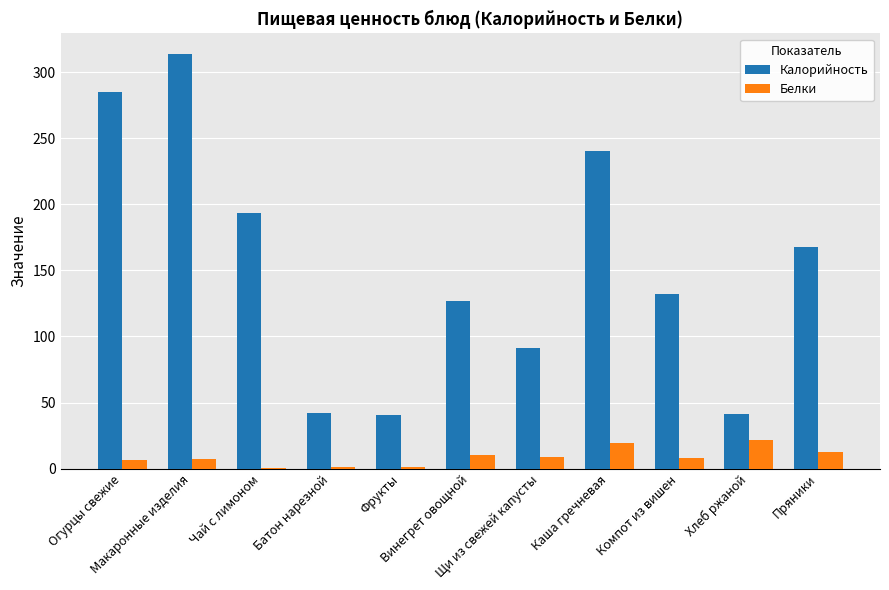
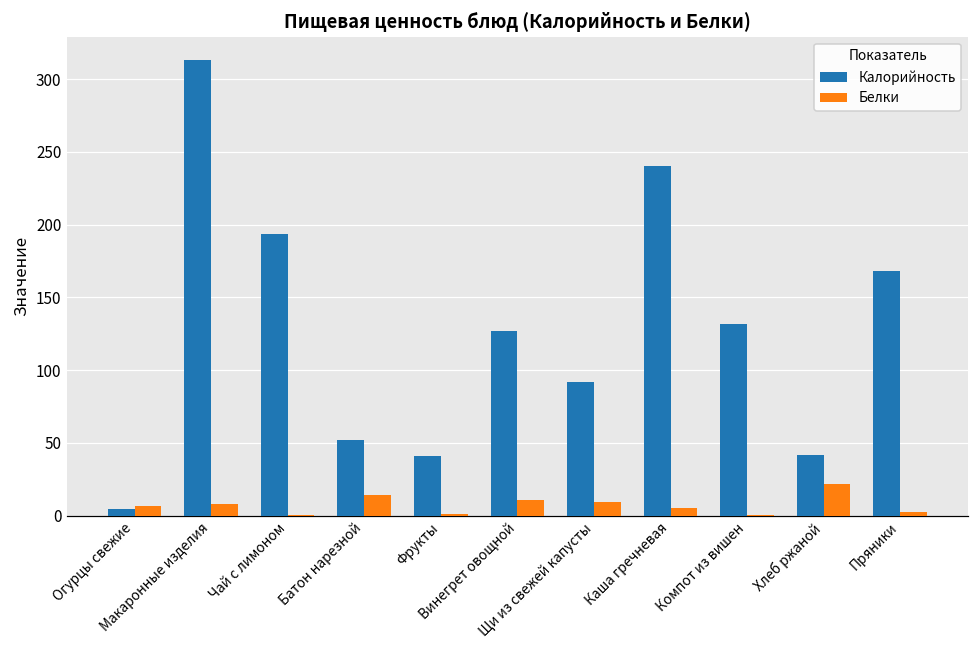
Калорийность, Огурцы свежие: 285 -> 4
Калорийность, Батон нарезной: 43 -> 52
Белки, Батон нарезной: 2 -> 14
Белки, Каша гречневая: 19 -> 5
Белки, Компот из вишен: 8 -> 0
Белки, Пряники: 12 -> 2
